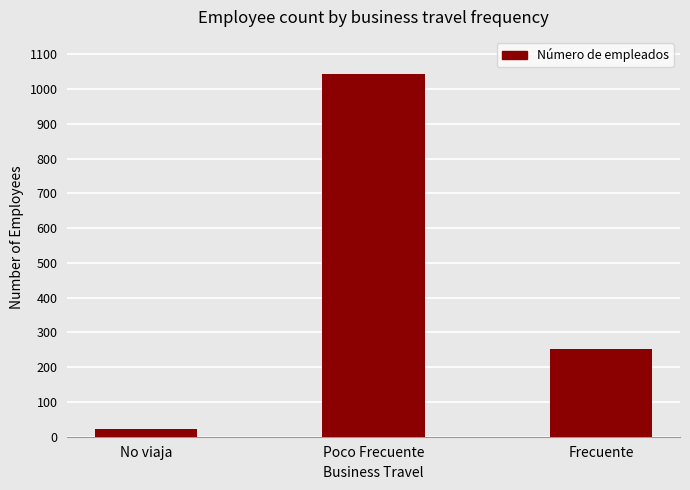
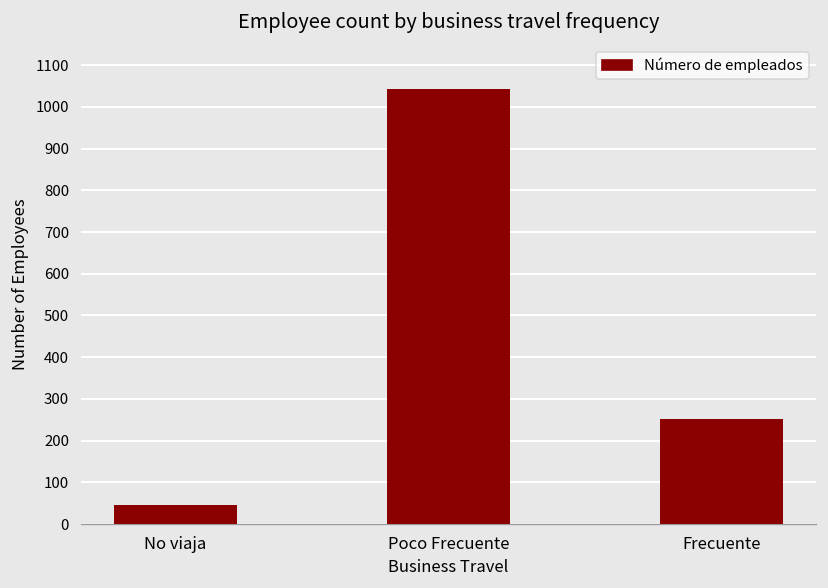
No viaja: 20 -> 50
